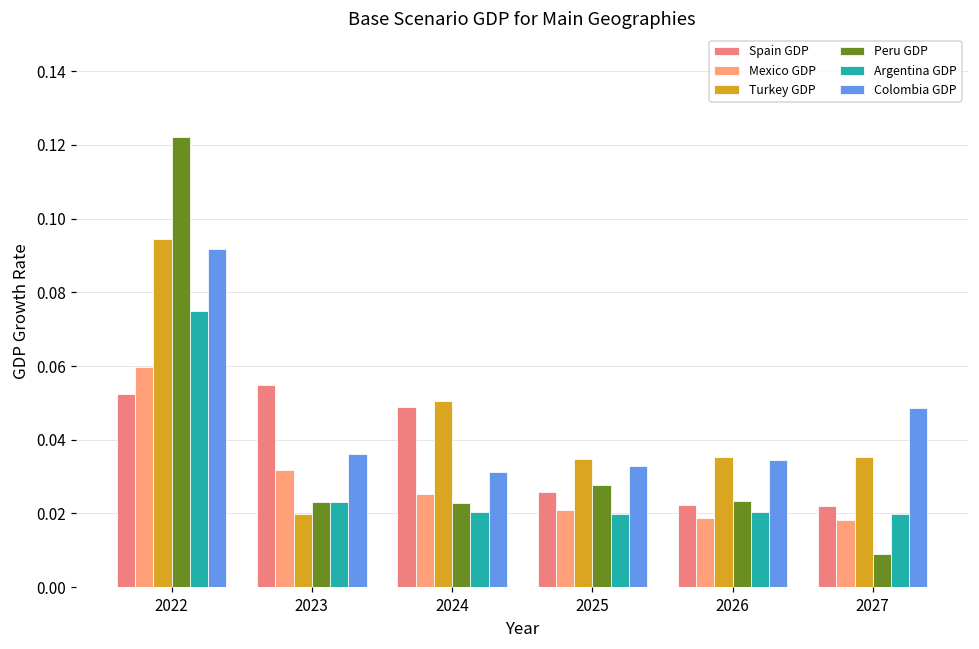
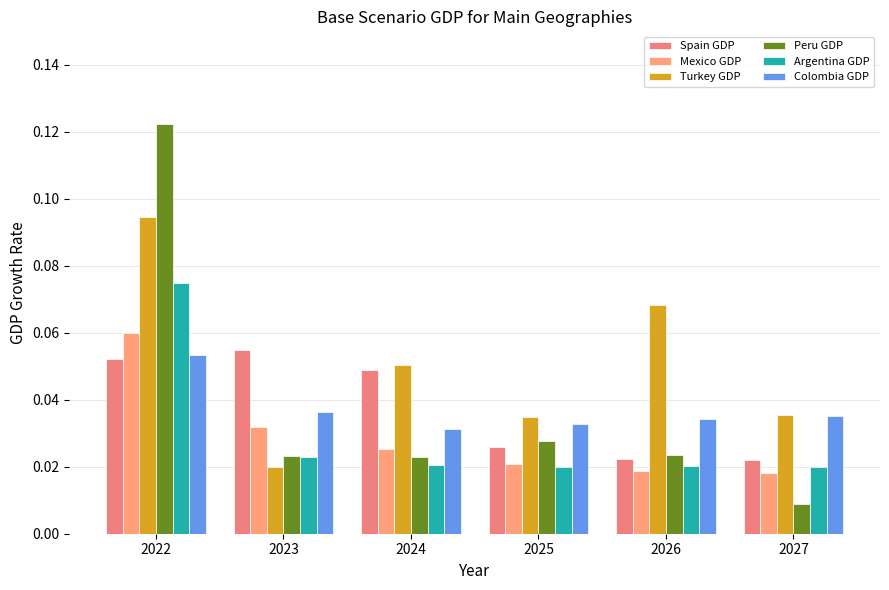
Colombia GDP, 2022: 0.092 -> 0.053
Turkey GDP, 2026: 0.035 -> 0.068
Colombia GDP, 2027: 0.049 -> 0.035
